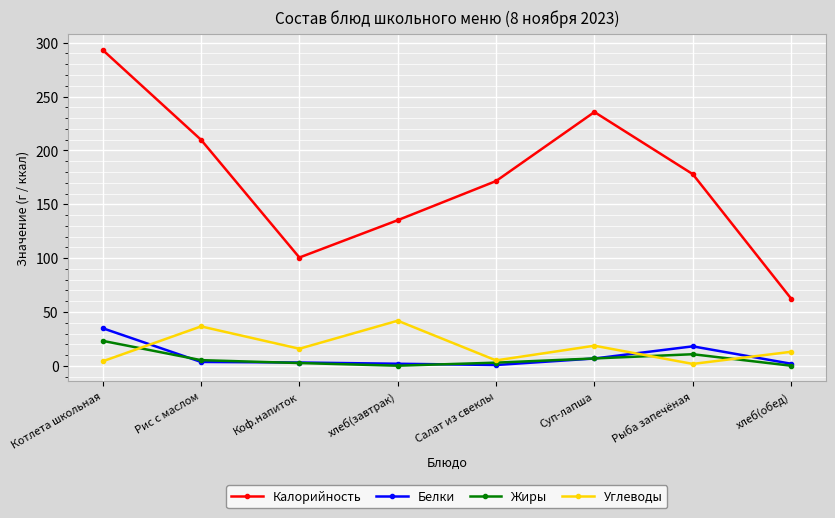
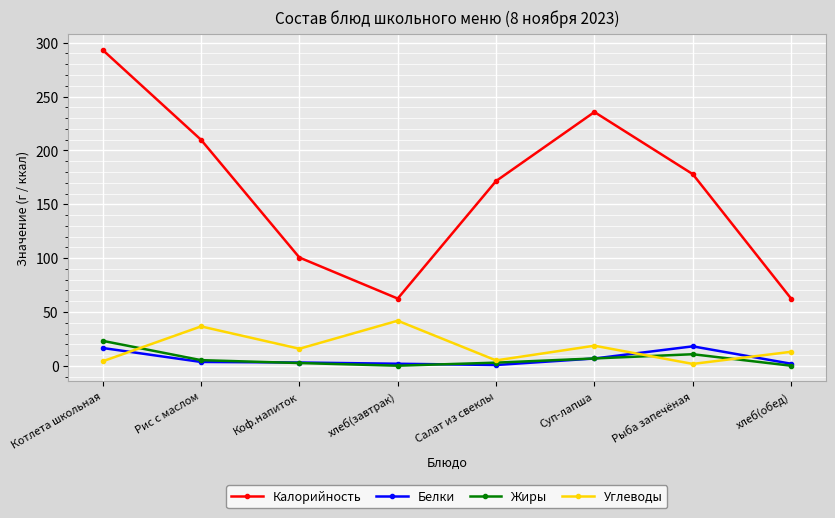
Белки, Котлета школьная: 35 -> 17
Калорийность, хлеб(завтрак): 135 -> 63
